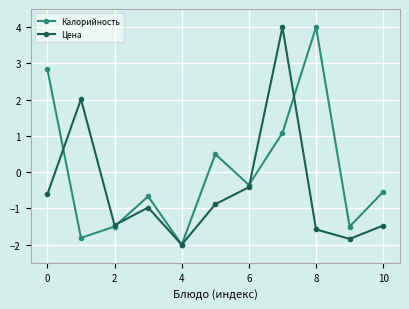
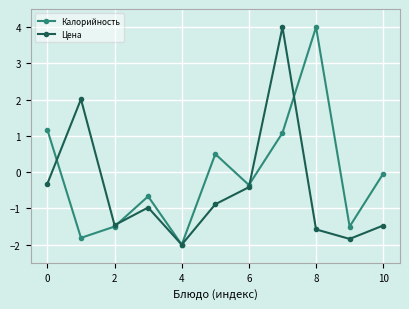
Калорийность, 0: 2.8 -> 1.2
Цена, 0: -0.6 -> -0.3
Калорийность, 10: -0.5 -> 0.0
